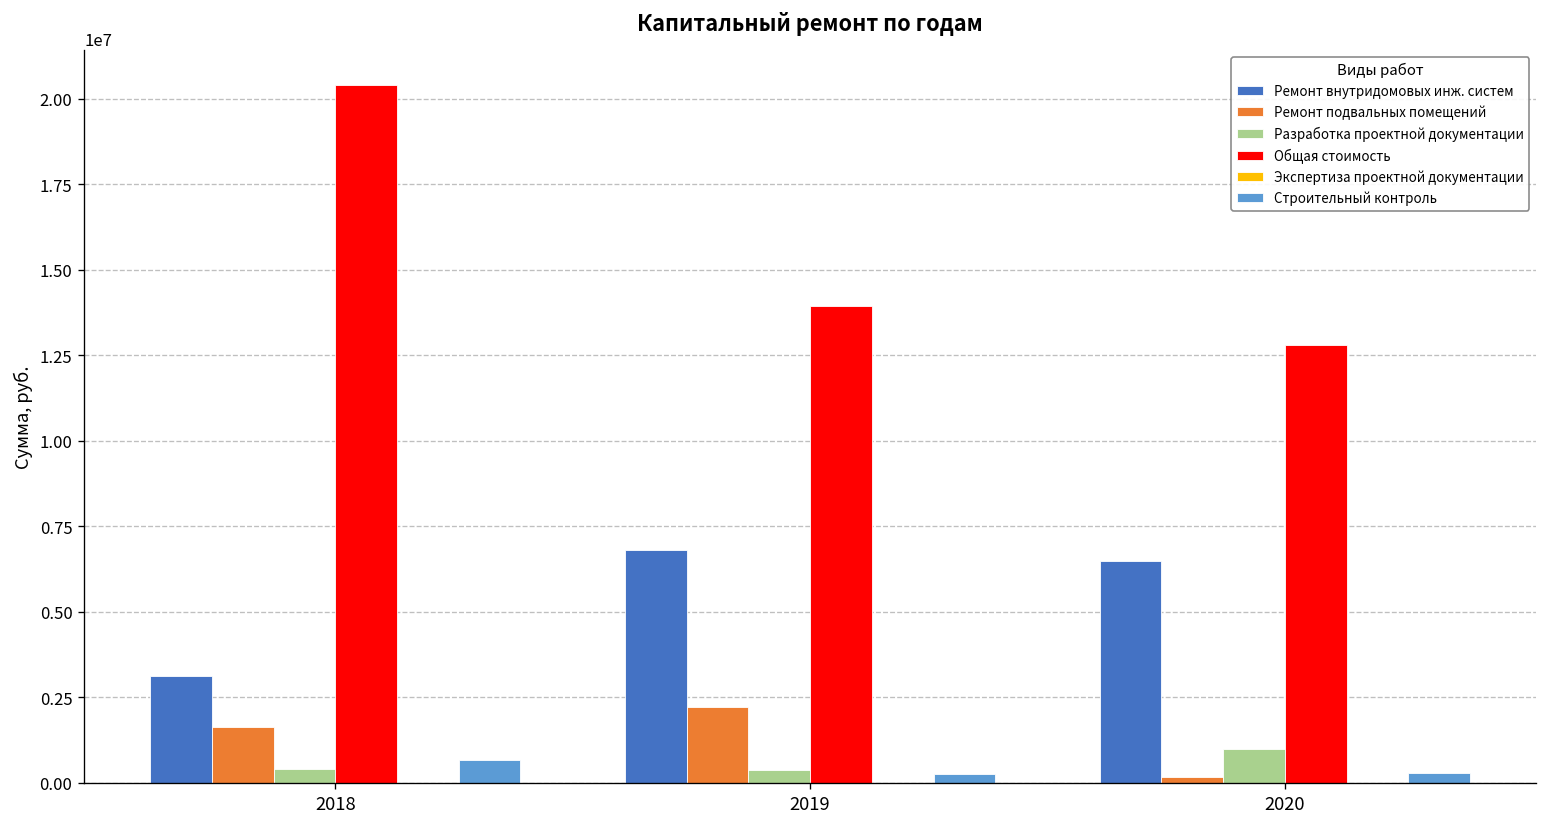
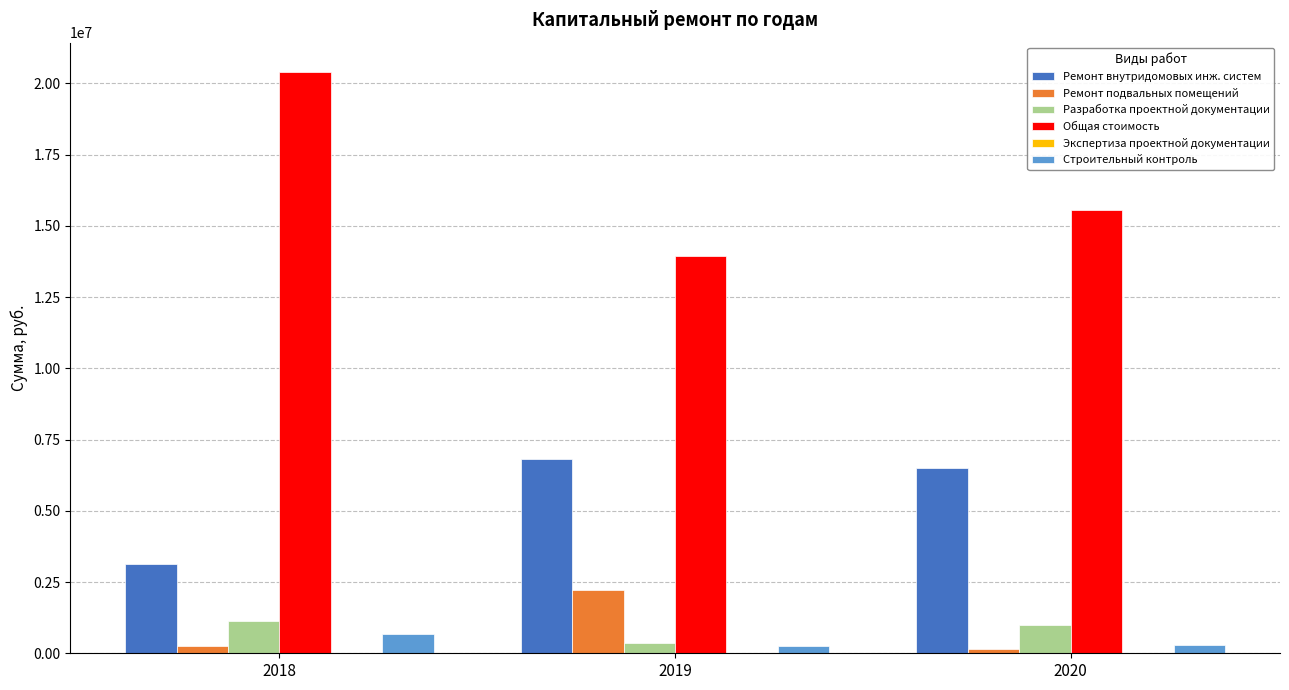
Ремонт подвальных помещений, 2018: 1600000 -> 300000
Разработка проектной документации, 2018: 400000 -> 1100000
Общая стоимость, 2020: 12800000 -> 15600000
